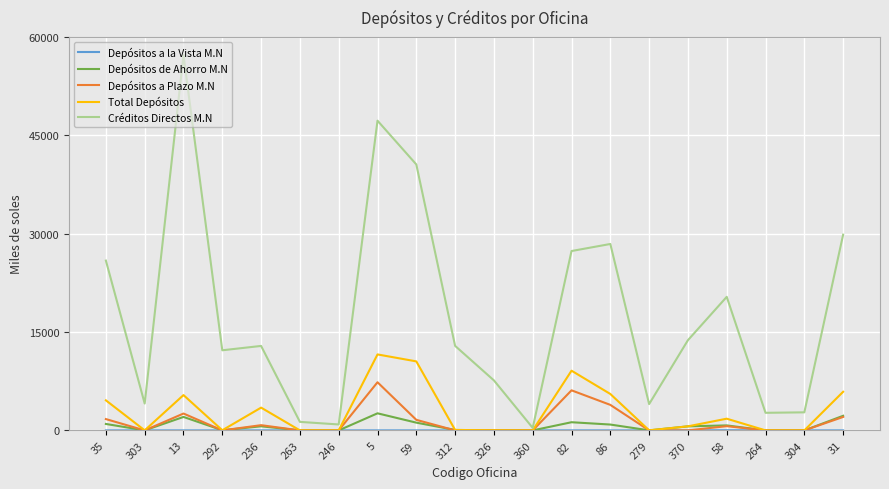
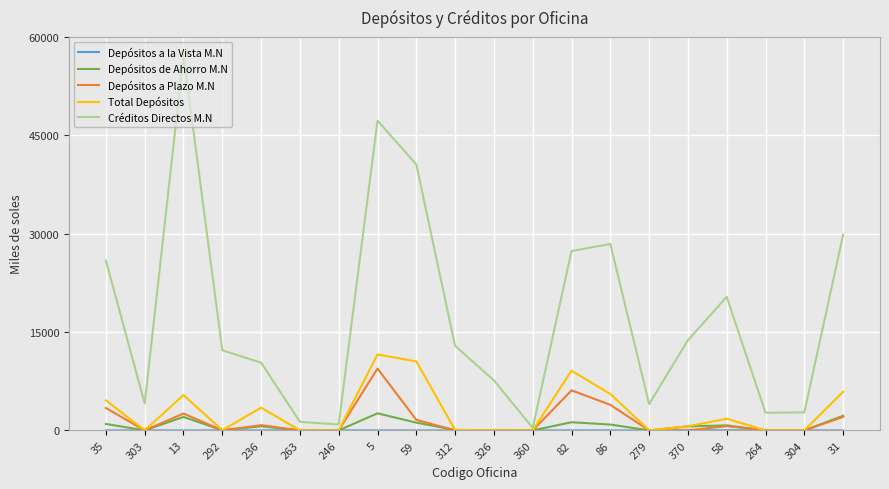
Depósitos a Plazo M.N, 35: 2000 -> 3000
Créditos Directos M.N, 236: 13000 -> 10000
Depósitos a Plazo M.N, 5: 7000 -> 9000
